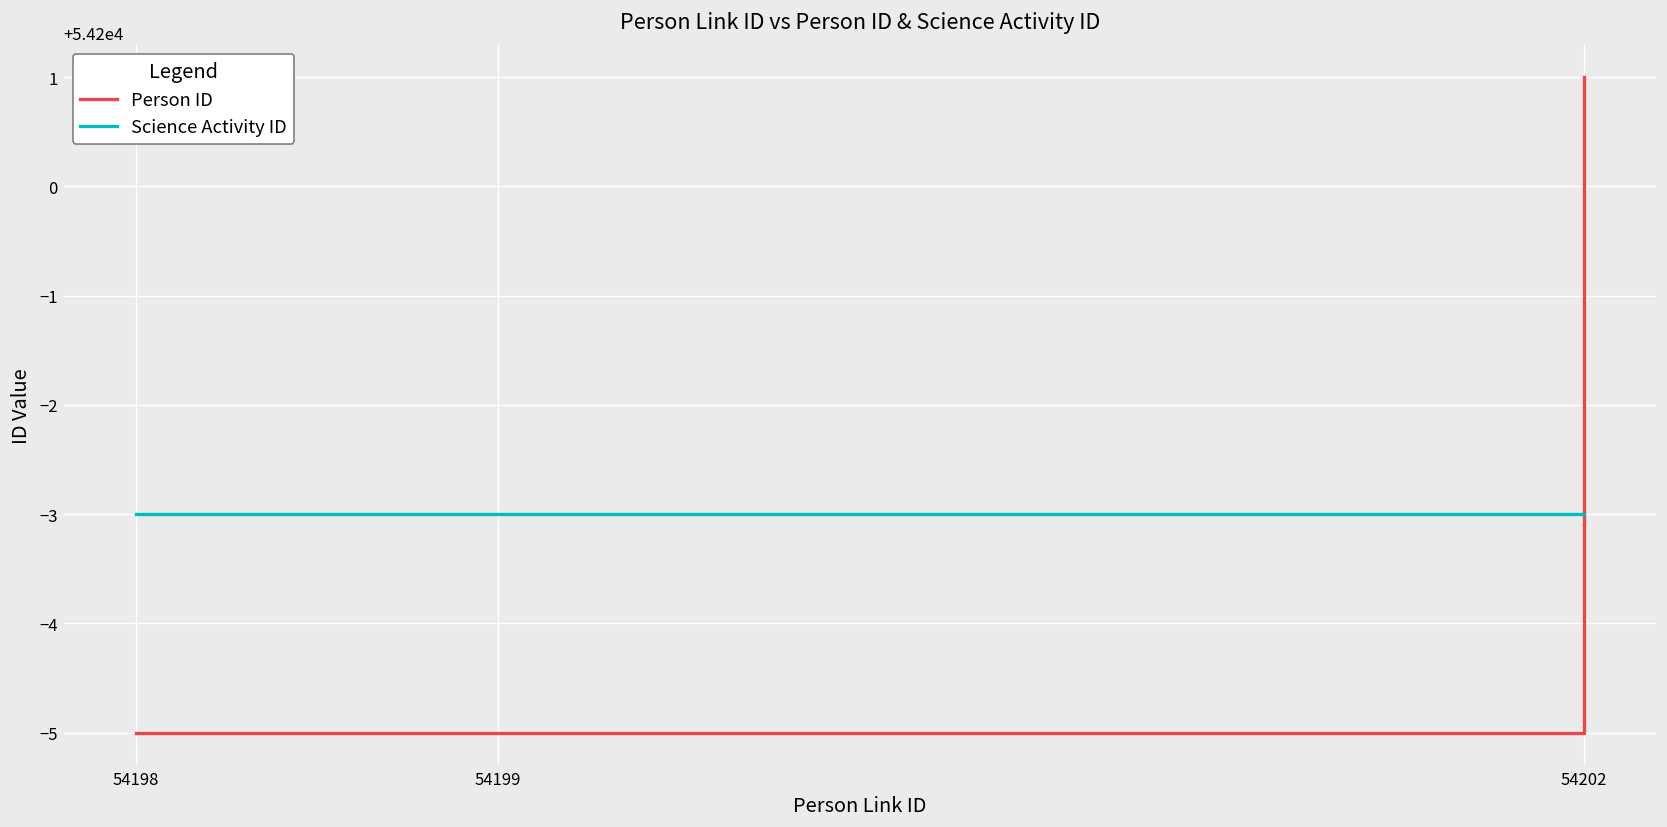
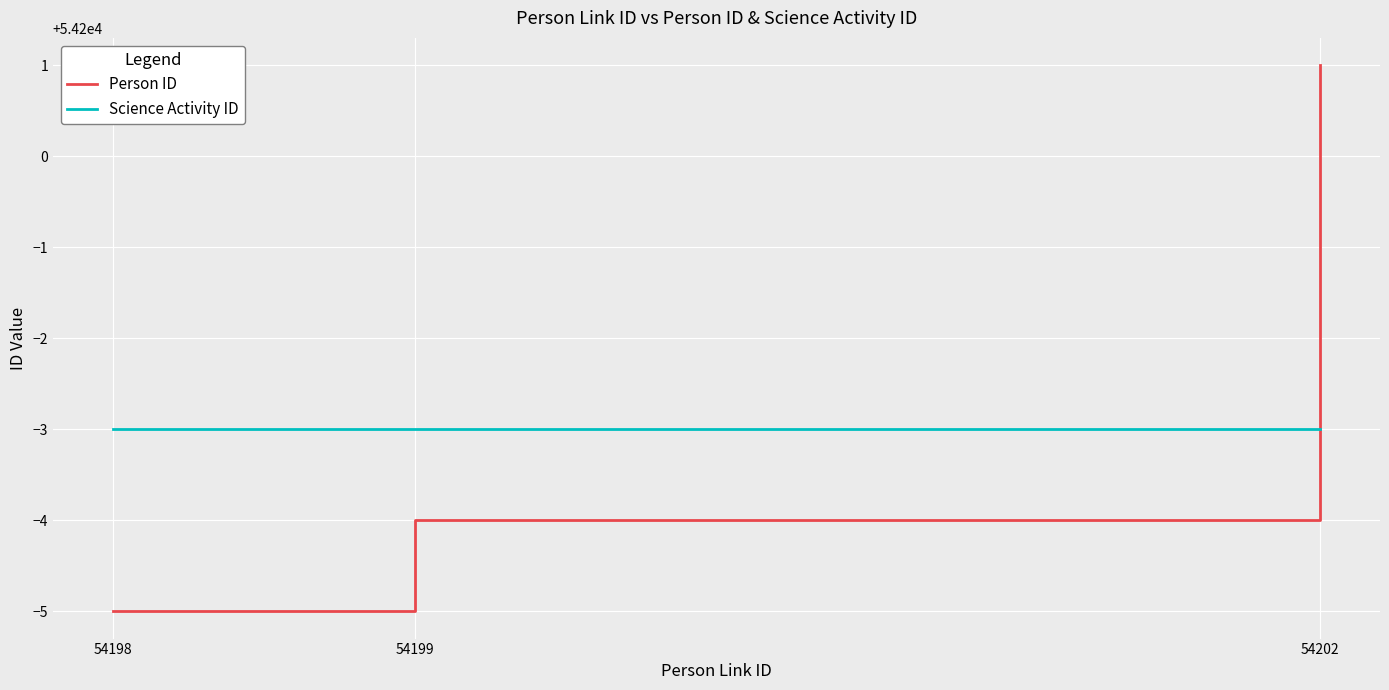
Person ID, 54199: 54195 -> 54196
